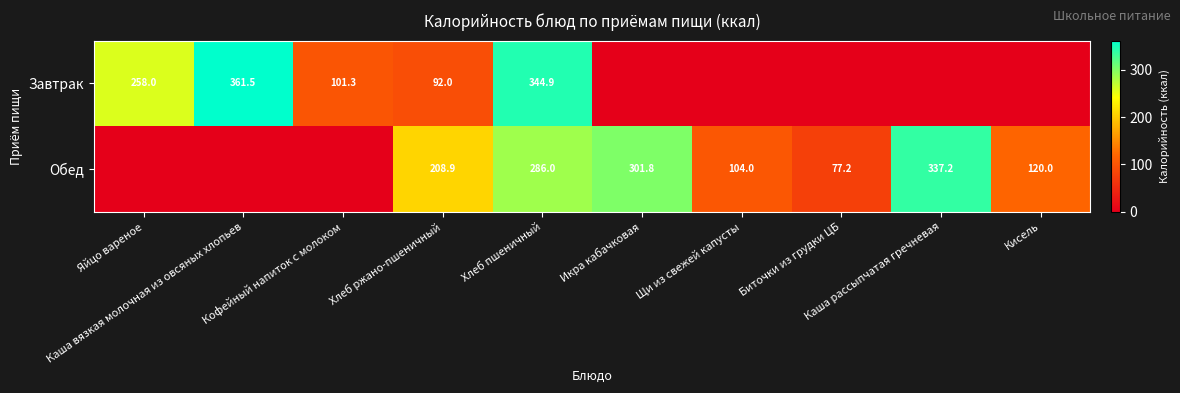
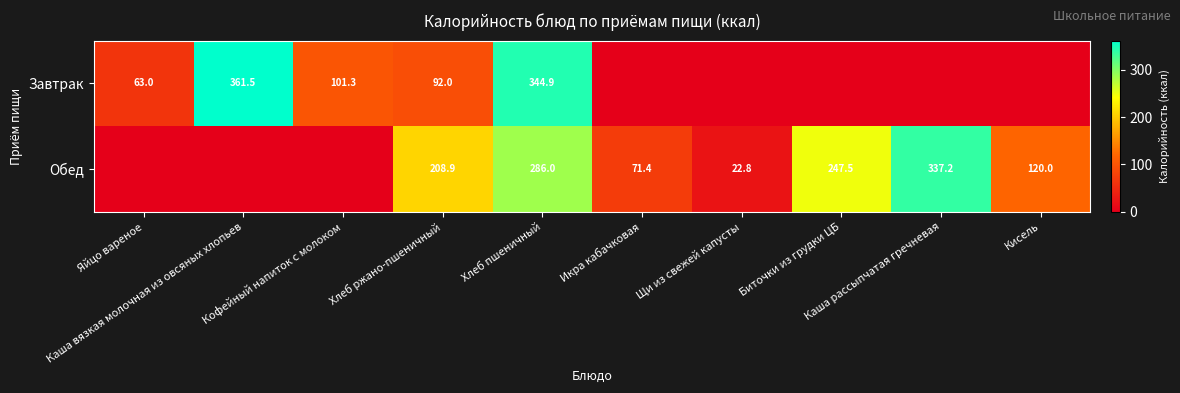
Завтрак, Яйцо вареное: 258.0 -> 63.0
Обед, Икра кабачковая: 301.8 -> 71.4
Обед, Щи из свежей капусты: 104.0 -> 22.8
Обед, Биточки из грудки ЦБ: 77.2 -> 247.5
